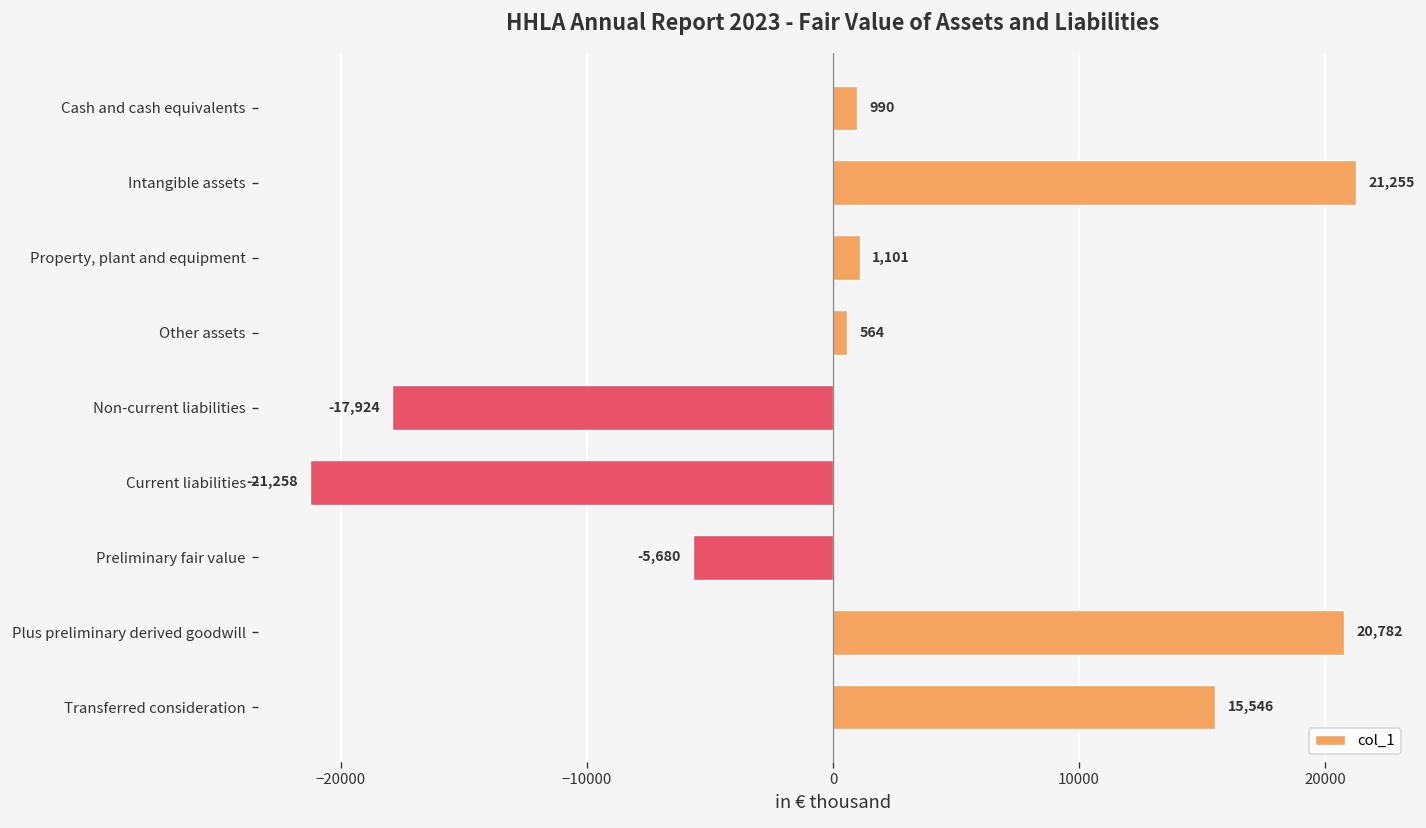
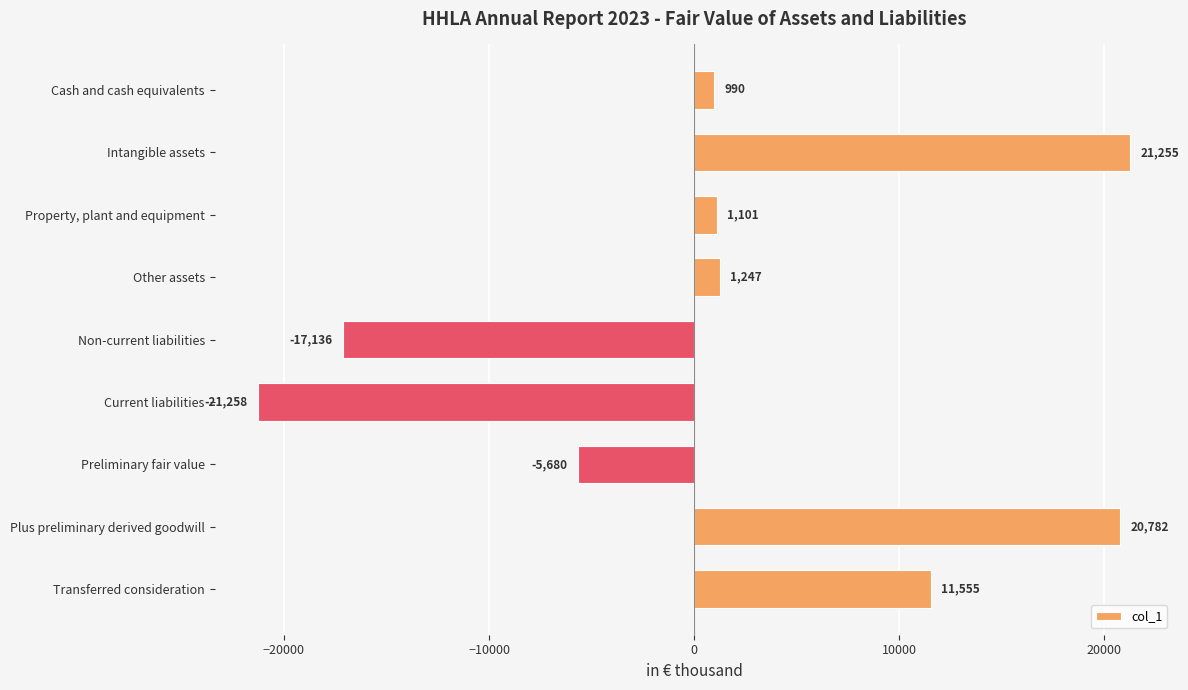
Other assets: 564 -> 1,247
Non-current liabilities: -17,924 -> -17,136
Transferred consideration: 15,546 -> 11,555
